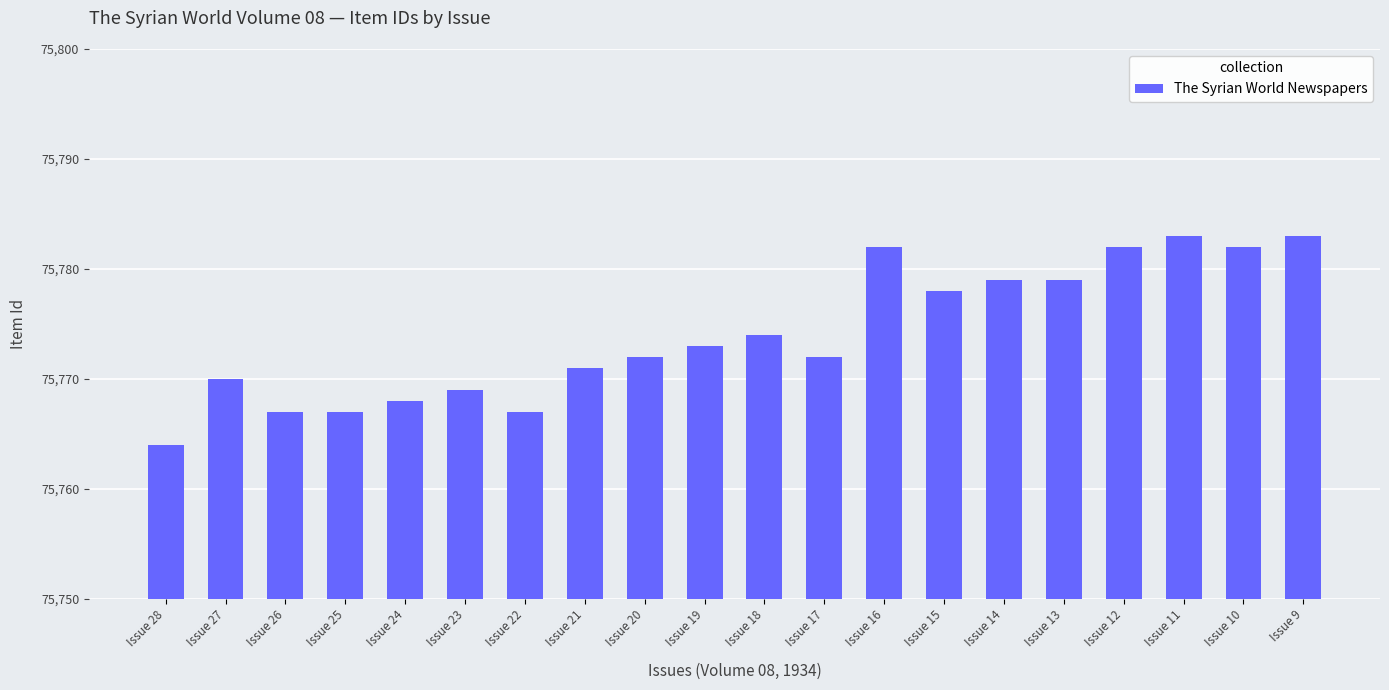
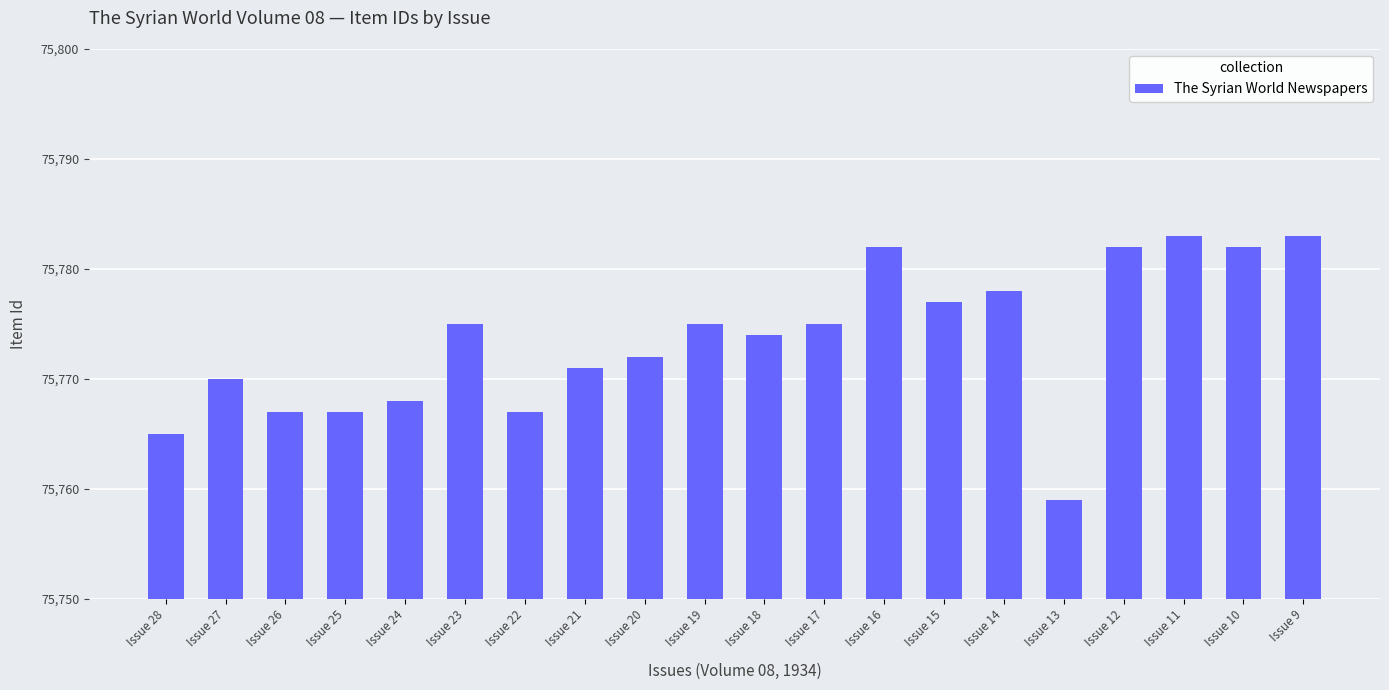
Issue 28: 75,764 -> 75,765
Issue 23: 75,769 -> 75,775
Issue 19: 75,773 -> 75,775
Issue 17: 75,772 -> 75,775
Issue 15: 75,778 -> 75,777
Issue 14: 75,779 -> 75,778
Issue 13: 75,779 -> 75,759
